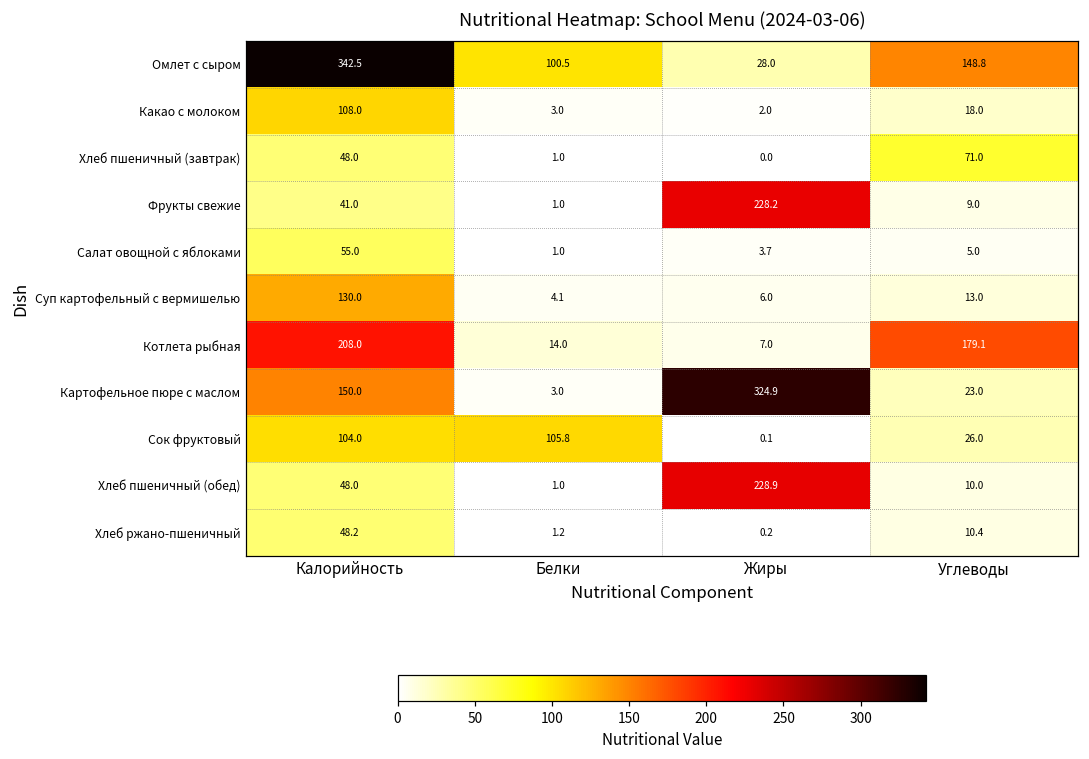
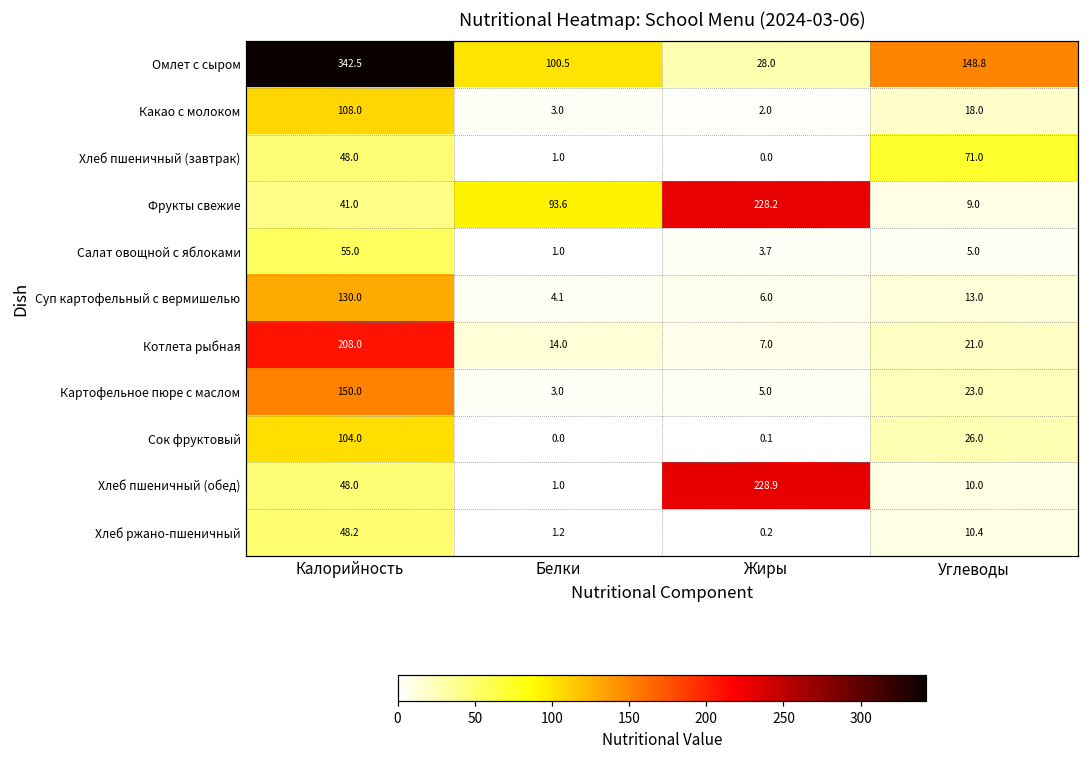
Фрукты свежие, Белки: 1.0 -> 93.6
Котлета рыбная, Углеводы: 179.1 -> 21.0
Картофельное пюре с маслом, Жиры: 324.9 -> 5.0
Сок фруктовый, Белки: 105.8 -> 0.0
